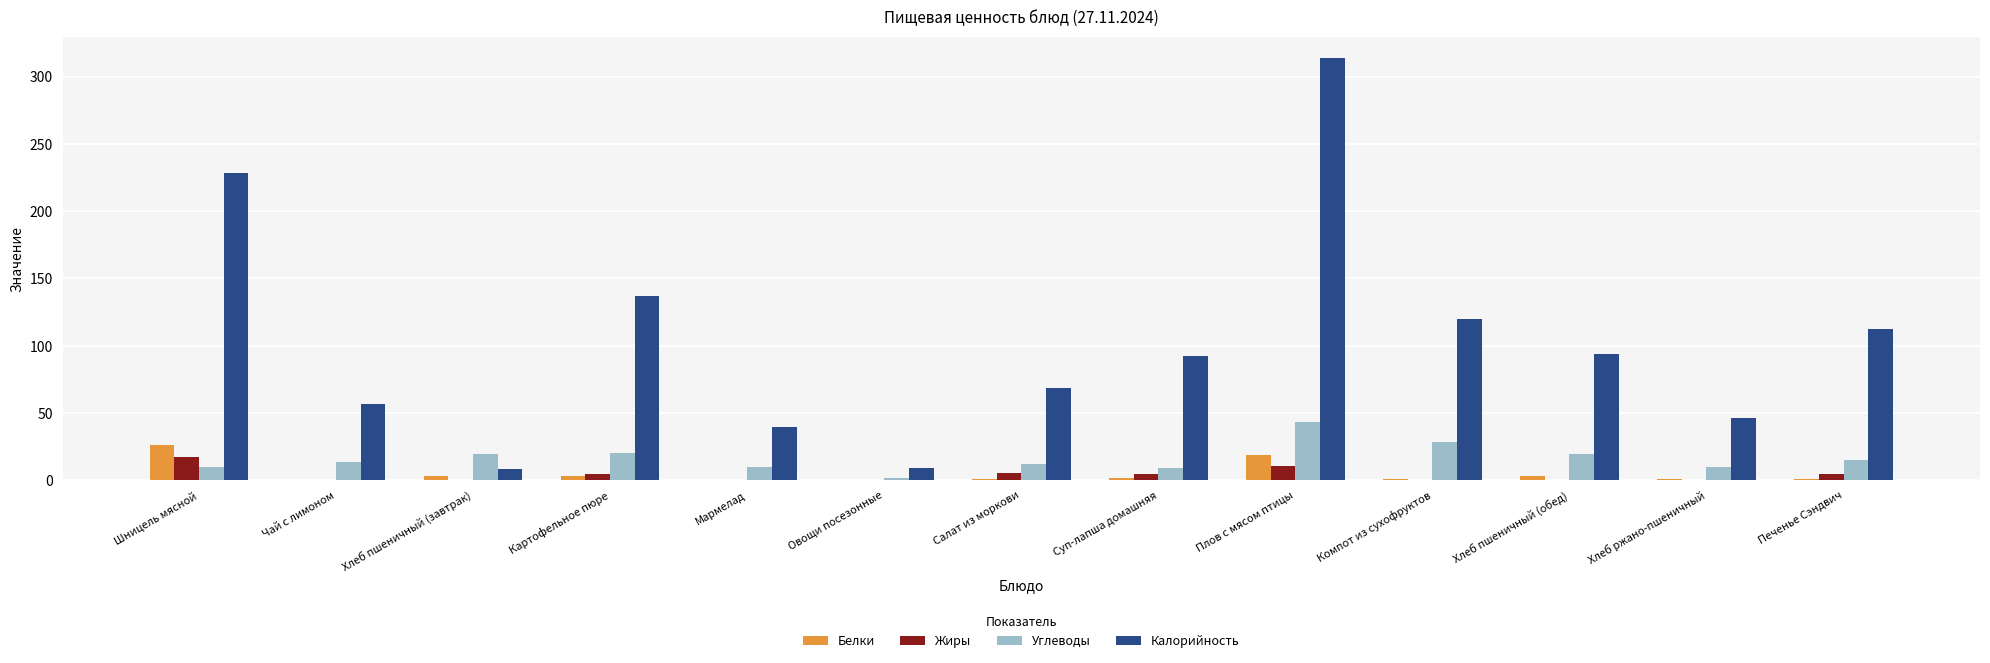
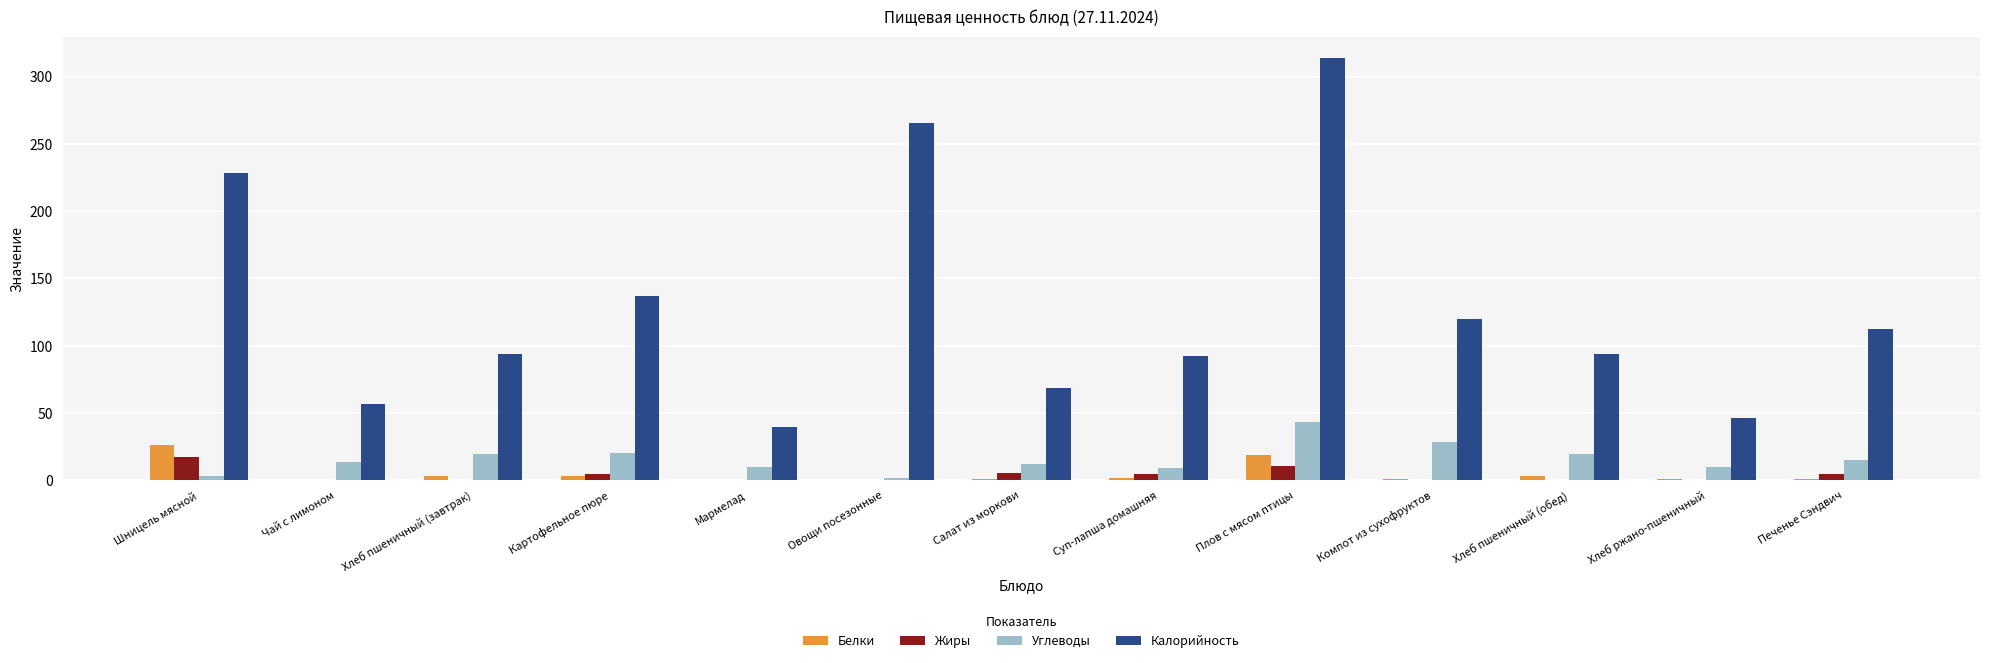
Углеводы, Шницель мясной: 10 -> 3
Калорийность, Хлеб пшеничный (завтрак): 8 -> 94
Калорийность, Овощи посезонные: 9 -> 265
